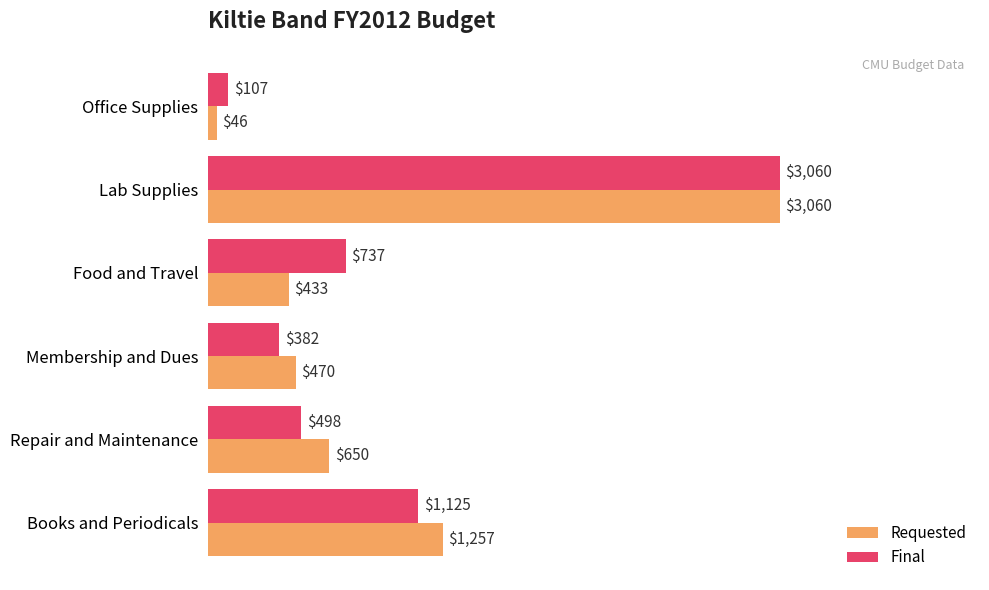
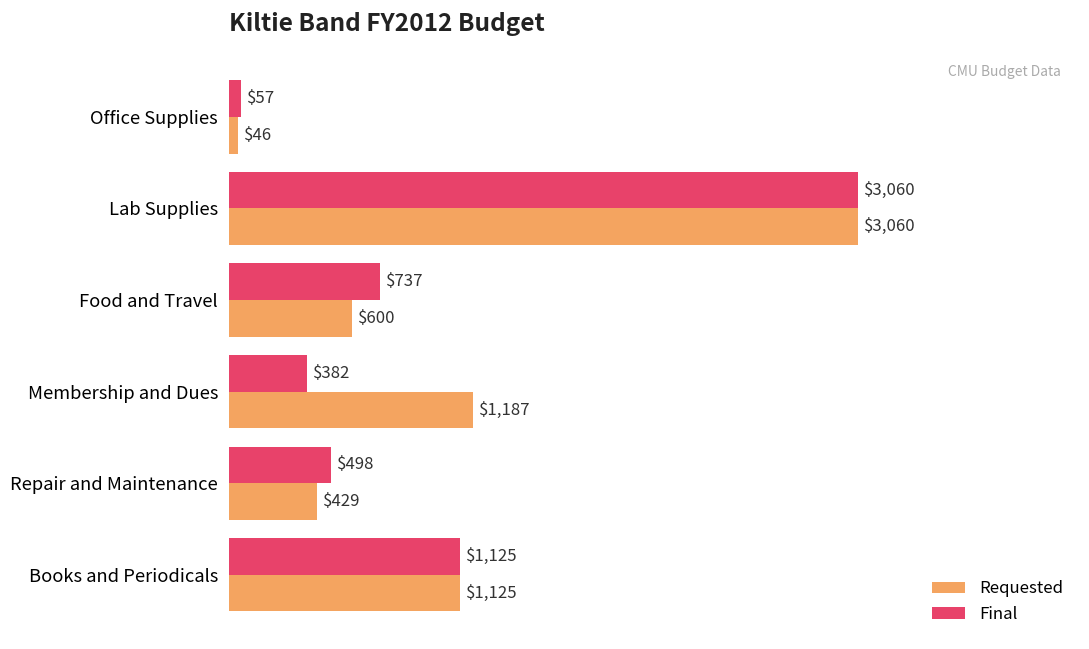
Final, Office Supplies: $107 -> $57
Requested, Food and Travel: $433 -> $600
Requested, Membership and Dues: $470 -> $1,187
Requested, Repair and Maintenance: $650 -> $429
Requested, Books and Periodicals: $1,257 -> $1,125
